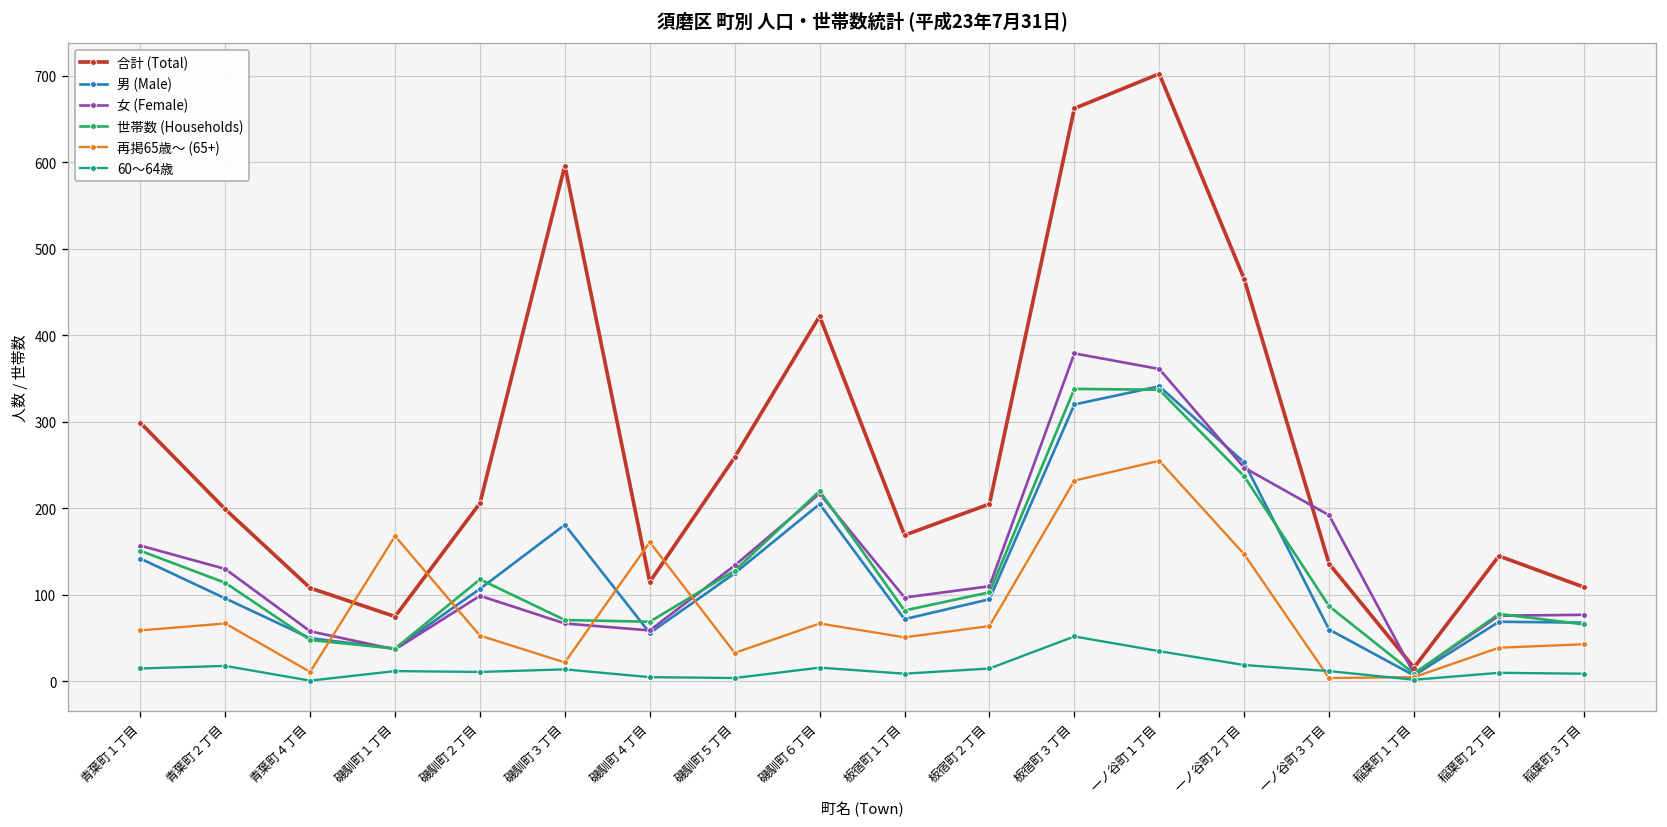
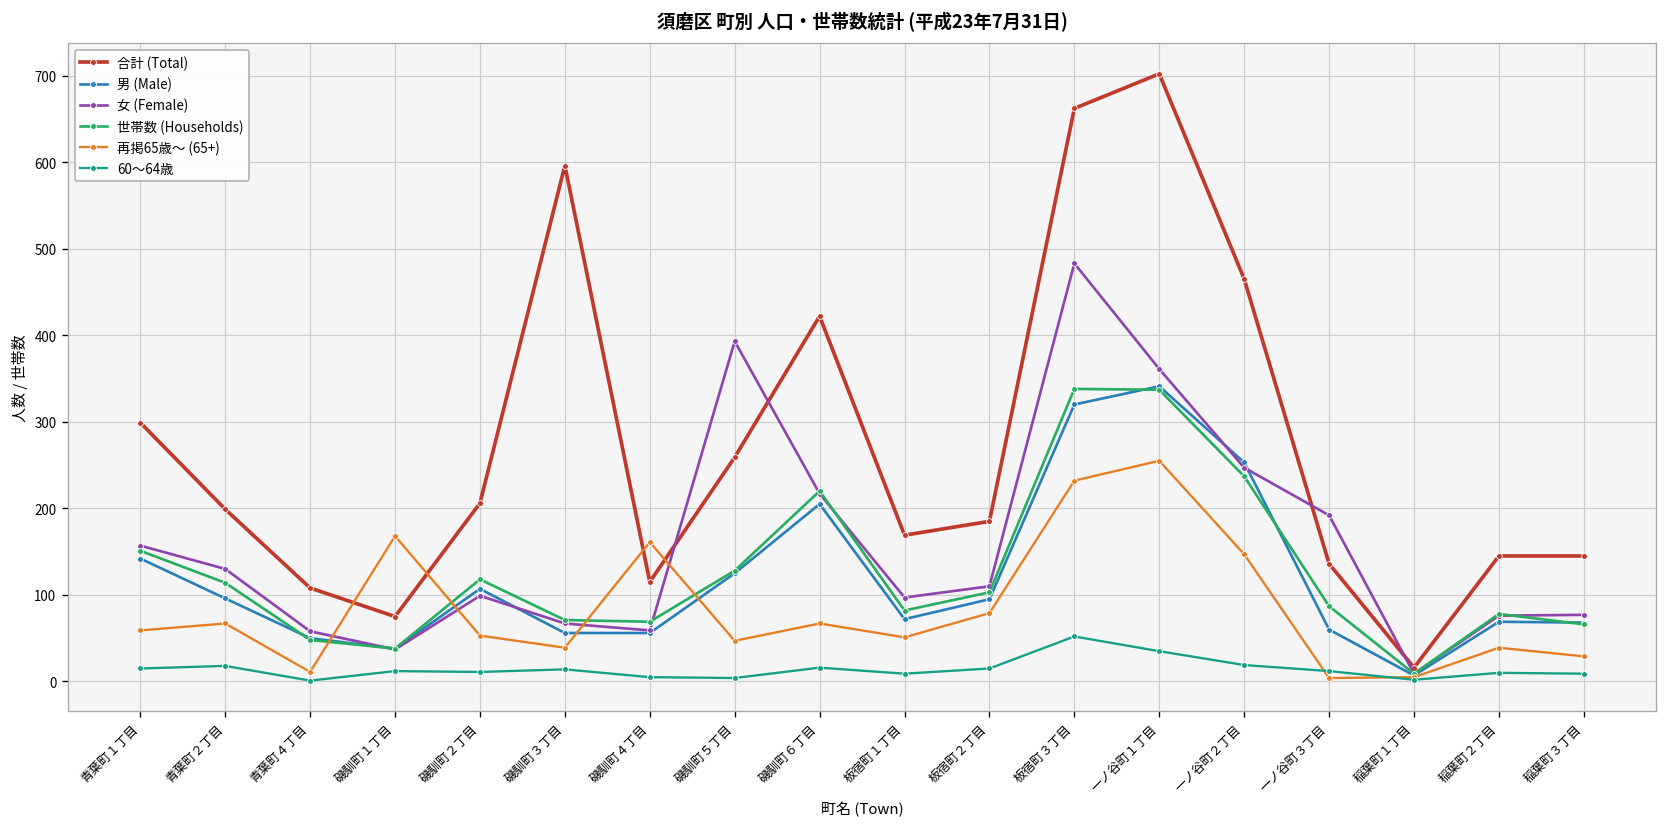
男 (Male), 磯馴町３丁目: 180 -> 60
再掲65歳～ (65+), 磯馴町３丁目: 20 -> 40
女 (Female), 磯馴町５丁目: 130 -> 390
再掲65歳～ (65+), 磯馴町５丁目: 30 -> 50
合計 (Total), 板宿町２丁目: 210 -> 190
再掲65歳～ (65+), 板宿町２丁目: 60 -> 80
女 (Female), 板宿町３丁目: 380 -> 480
合計 (Total), 稲葉町３丁目: 110 -> 150
再掲65歳～ (65+), 稲葉町３丁目: 40 -> 30
